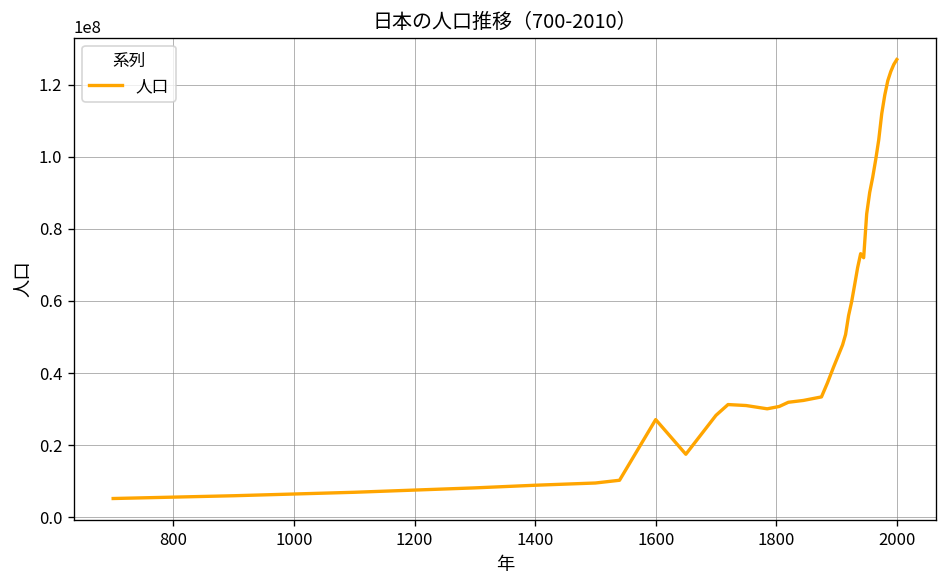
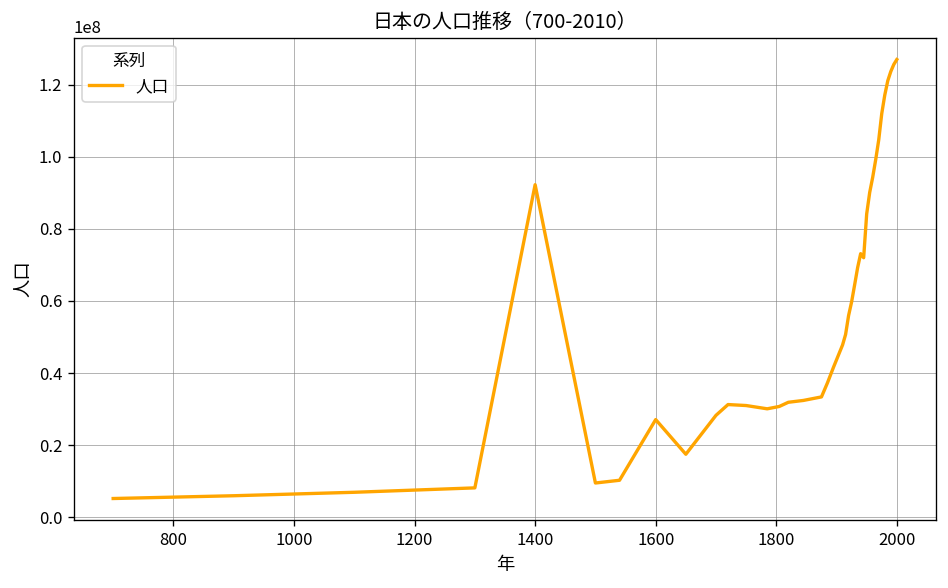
1400: 9000000 -> 92000000
